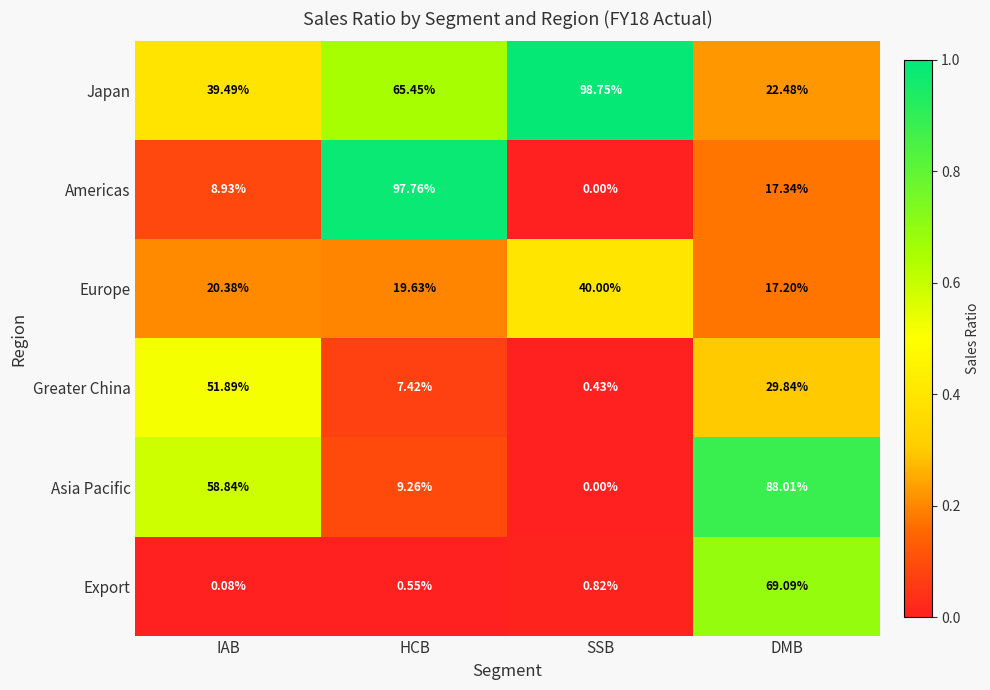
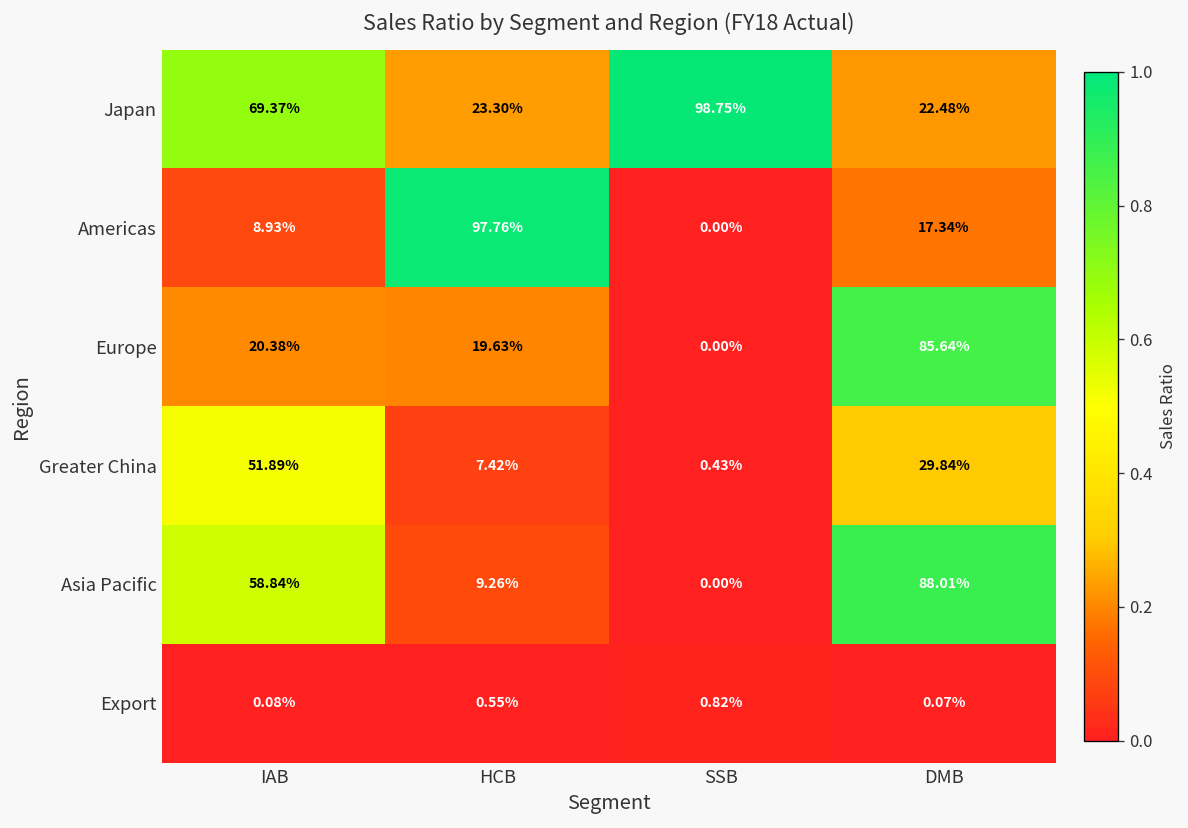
Japan, IAB: 39.49% -> 69.37%
Japan, HCB: 65.45% -> 23.30%
Europe, SSB: 40.00% -> 0.00%
Europe, DMB: 17.20% -> 85.64%
Export, DMB: 69.09% -> 0.07%
